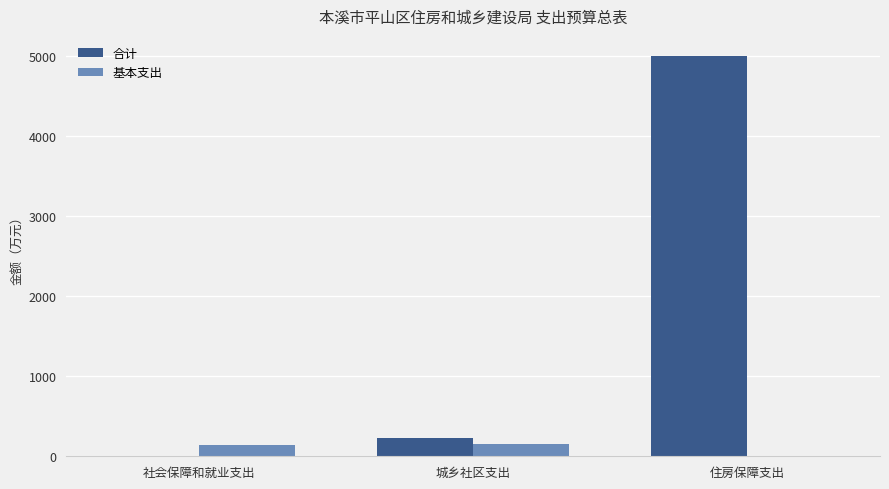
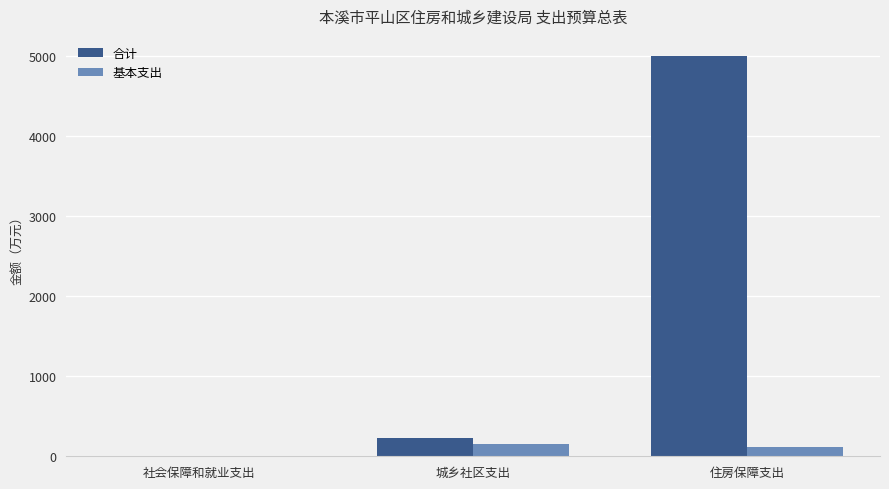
基本支出, 社会保障和就业支出: 100 -> 0
基本支出, 住房保障支出: 0 -> 100
